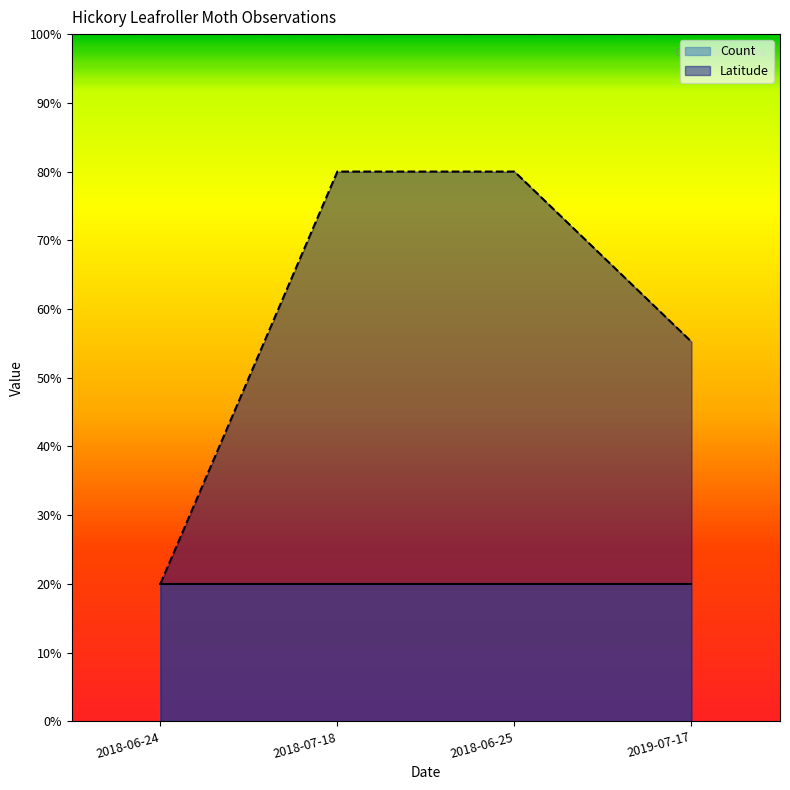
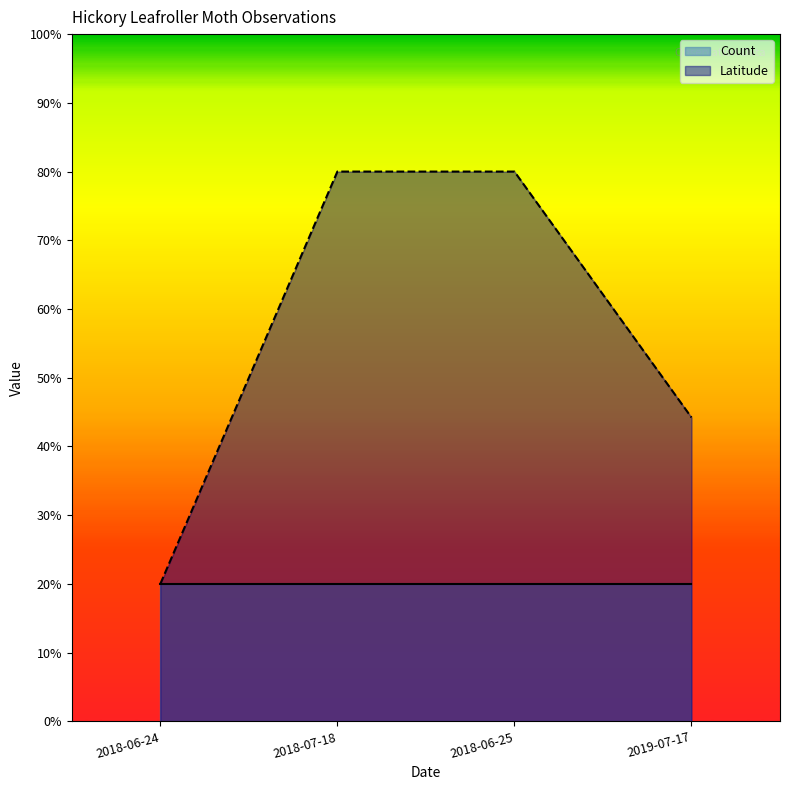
Latitude, 2019-07-17: 55% -> 44%
